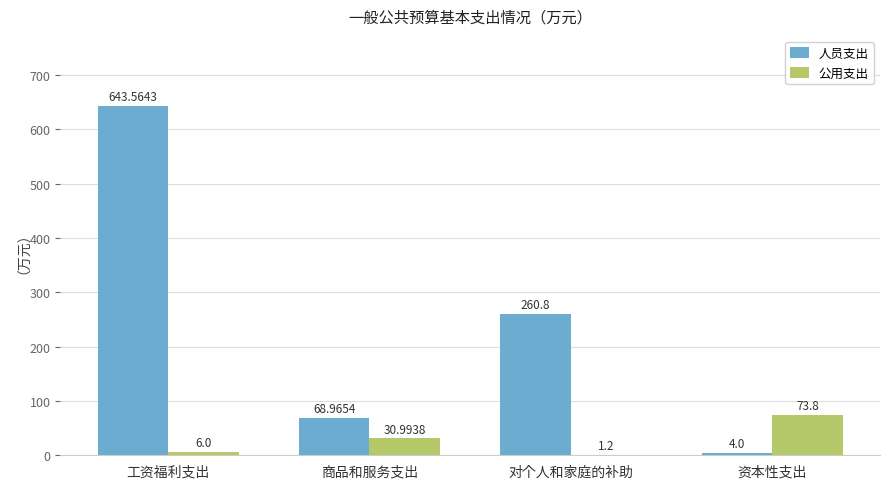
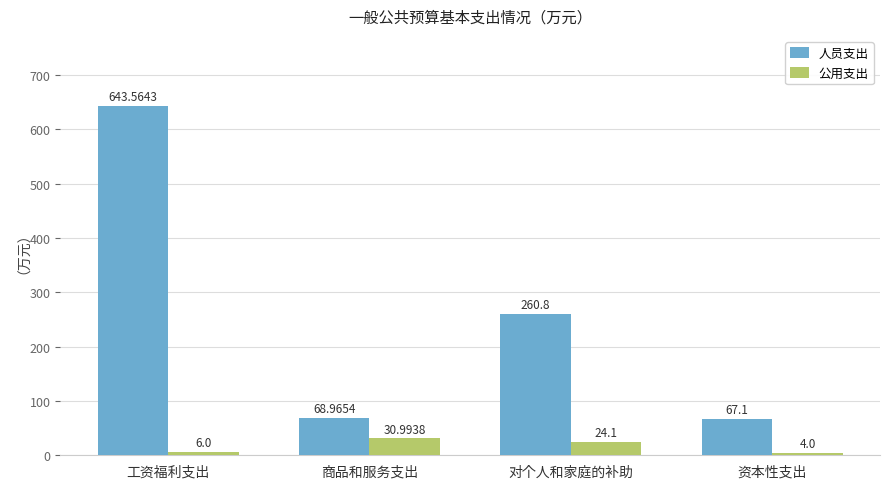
公用支出, 对个人和家庭的补助: 1.2 -> 24.1
人员支出, 资本性支出: 4.0 -> 67.1
公用支出, 资本性支出: 73.8 -> 4.0
